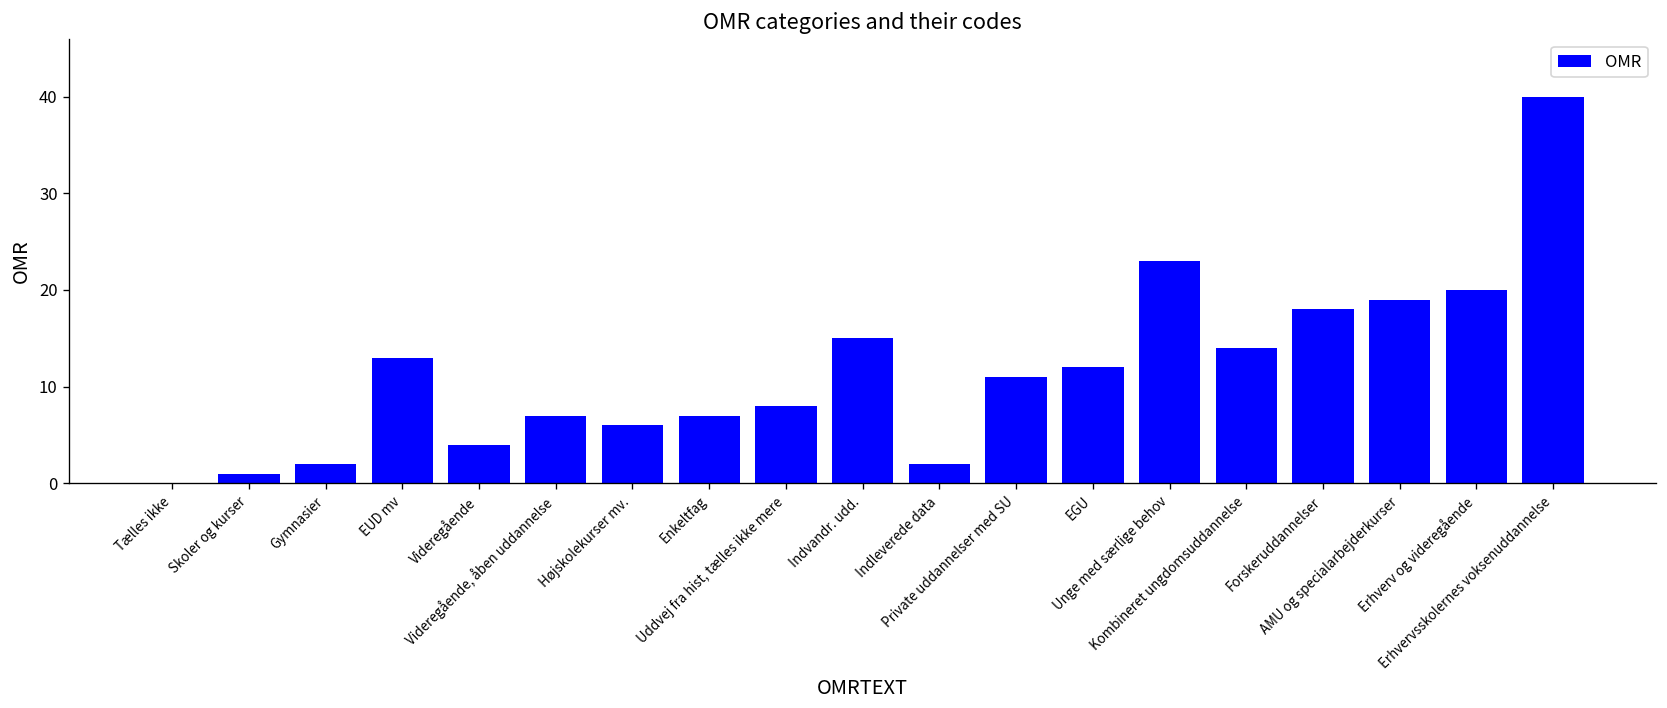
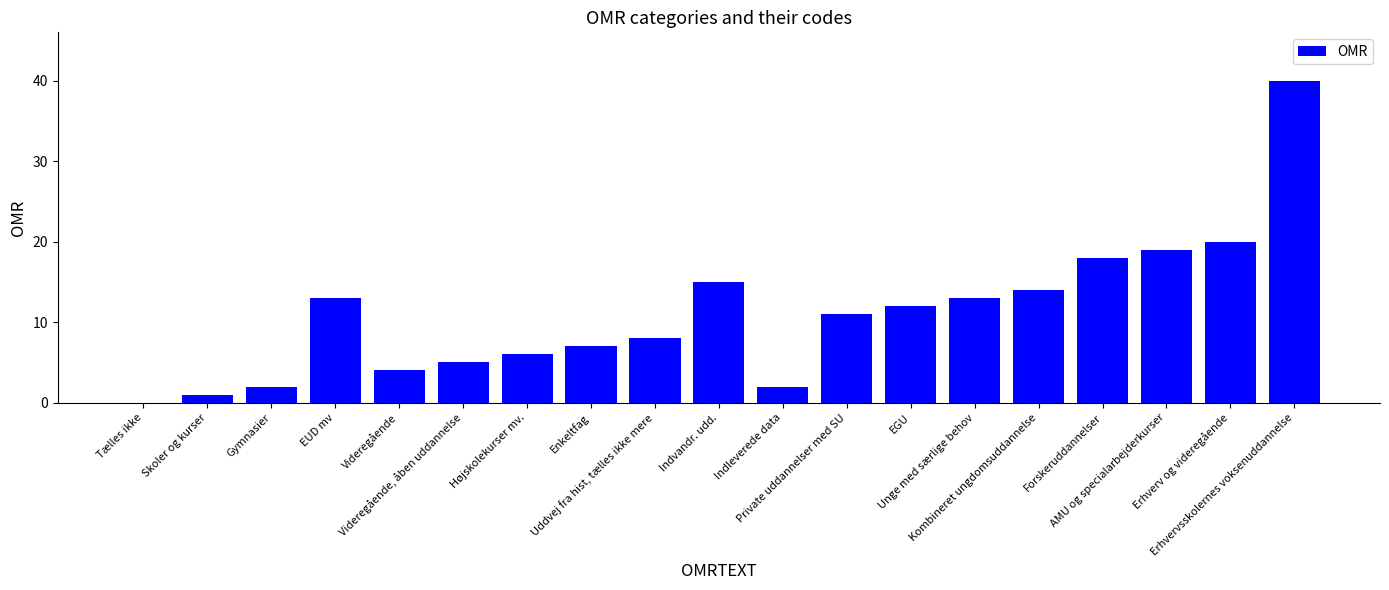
Videregående, åben uddannelse: 7 -> 5
Unge med særlige behov: 23 -> 13
